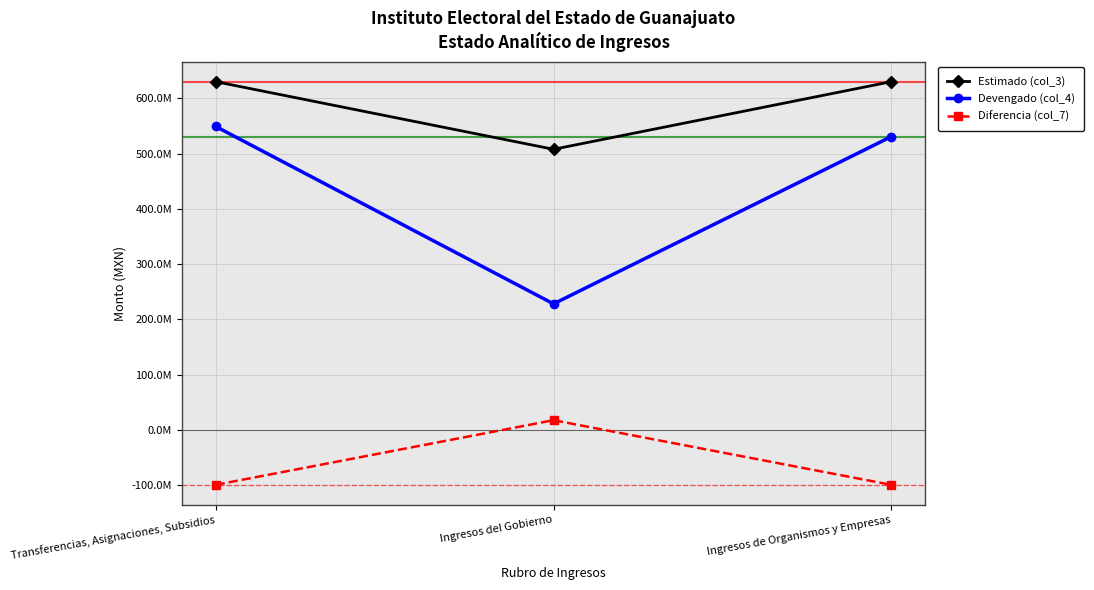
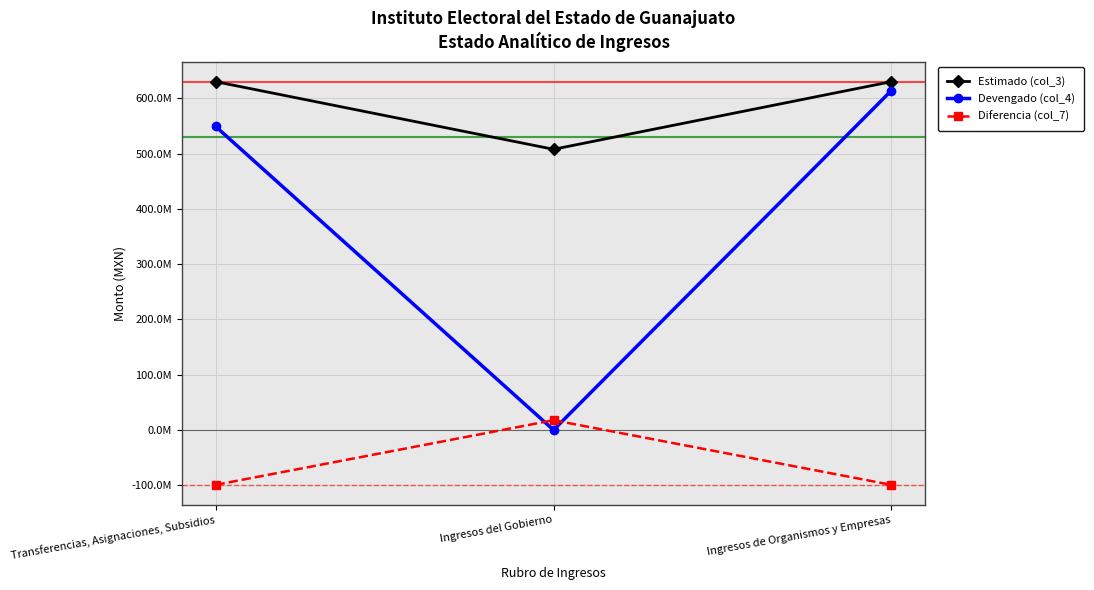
Devengado (col_4), Ingresos del Gobierno: 230000000 -> 0
Devengado (col_4), Ingresos de Organismos y Empresas: 530000000 -> 610000000
